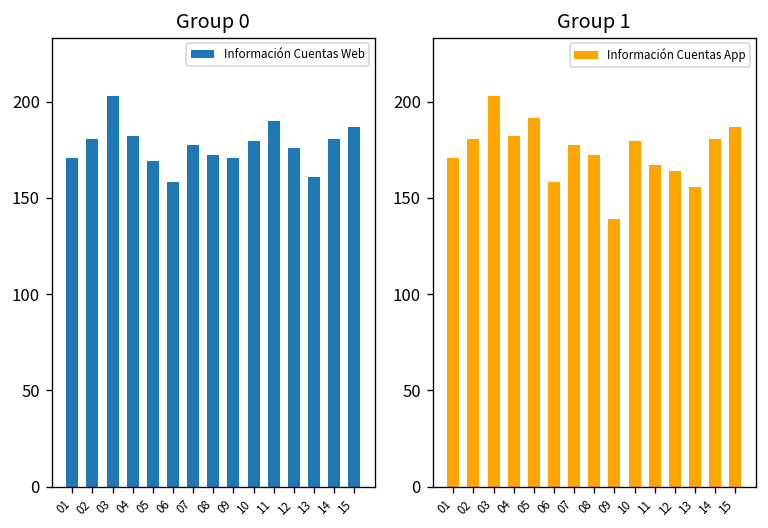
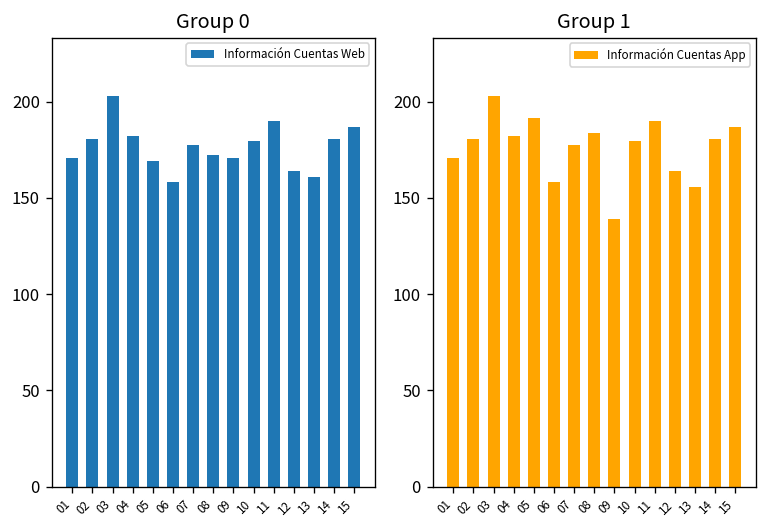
Group 0, 12: 176 -> 164
Group 1, 08: 172 -> 184
Group 1, 11: 167 -> 190
